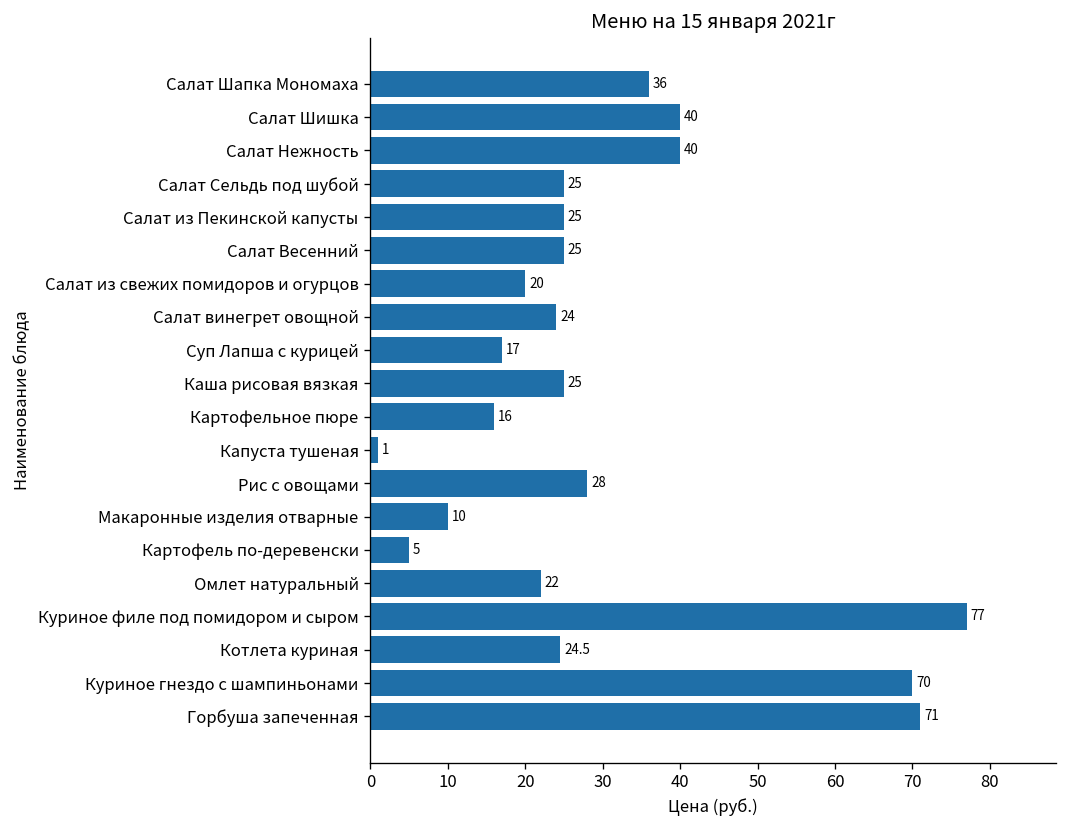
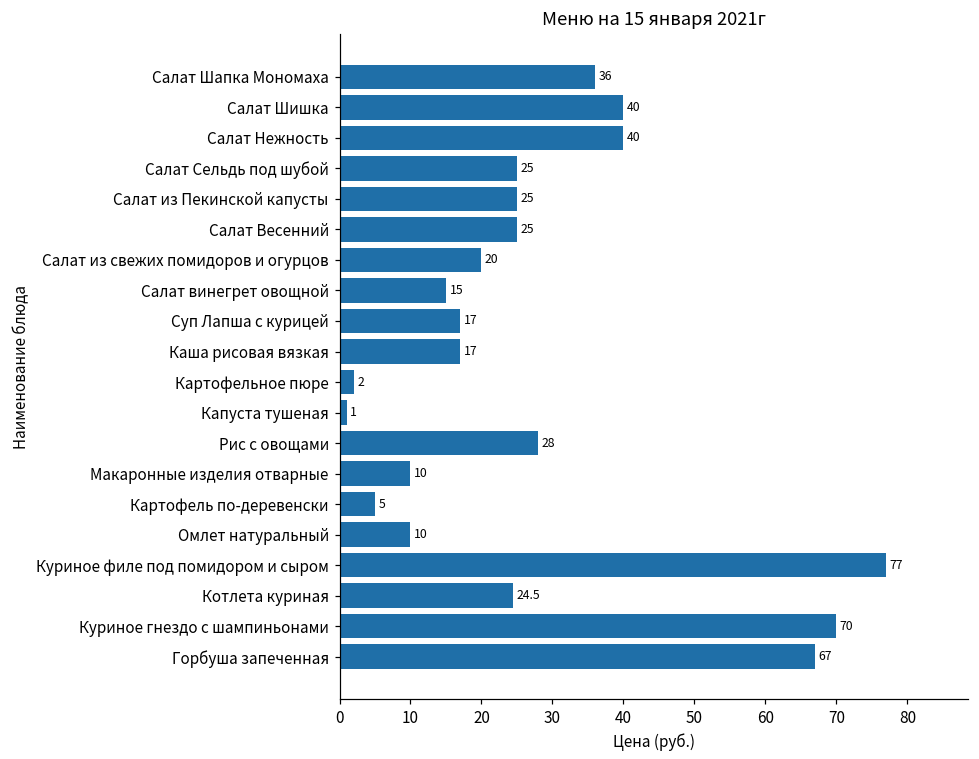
Салат винегрет овощной: 24 -> 15
Каша рисовая вязкая: 25 -> 17
Картофельное пюре: 16 -> 2
Омлет натуральный: 22 -> 10
Горбуша запеченная: 71 -> 67
